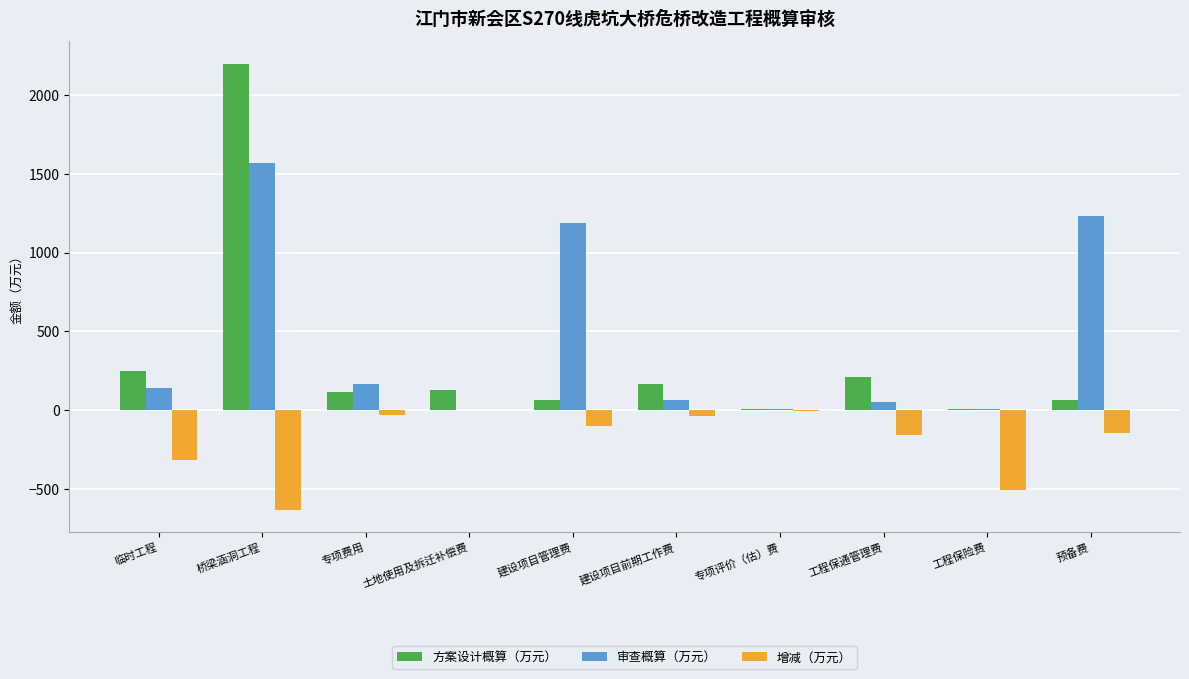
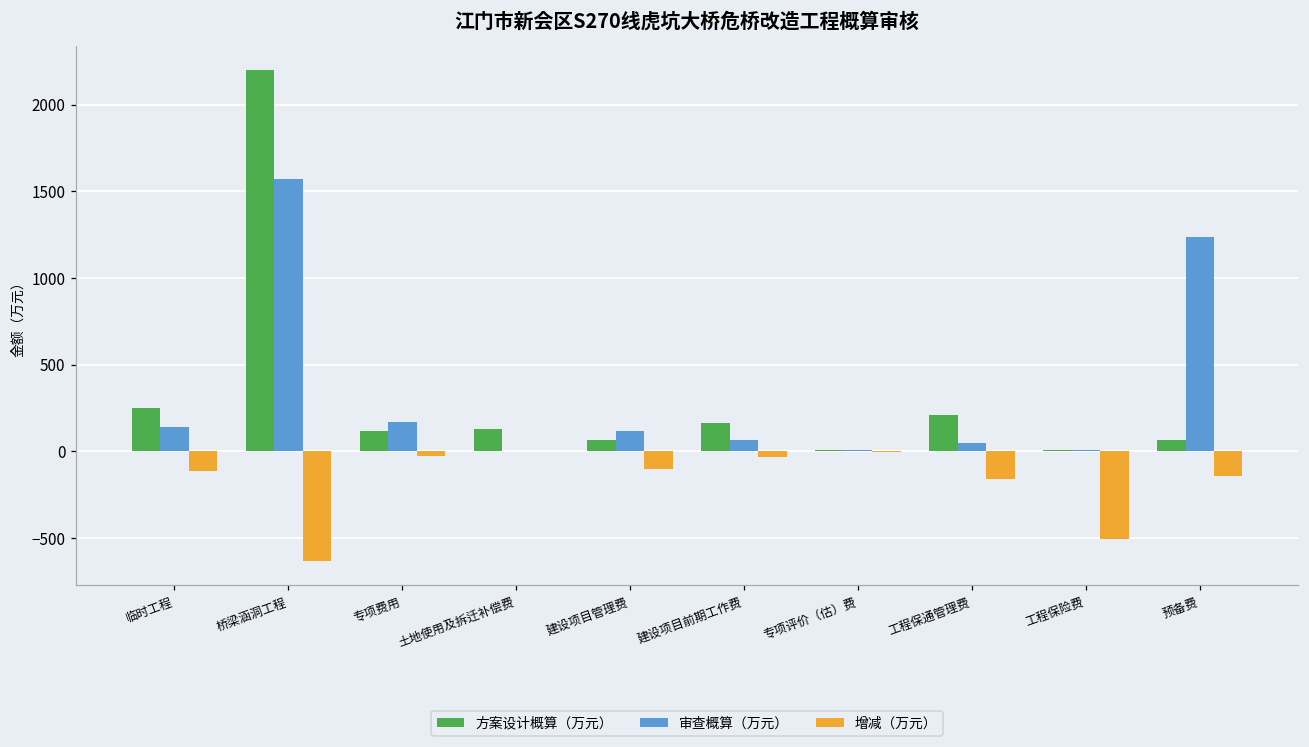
增减（万元）, 临时工程: -320 -> -110
审查概算（万元）, 建设项目管理费: 1190 -> 120
